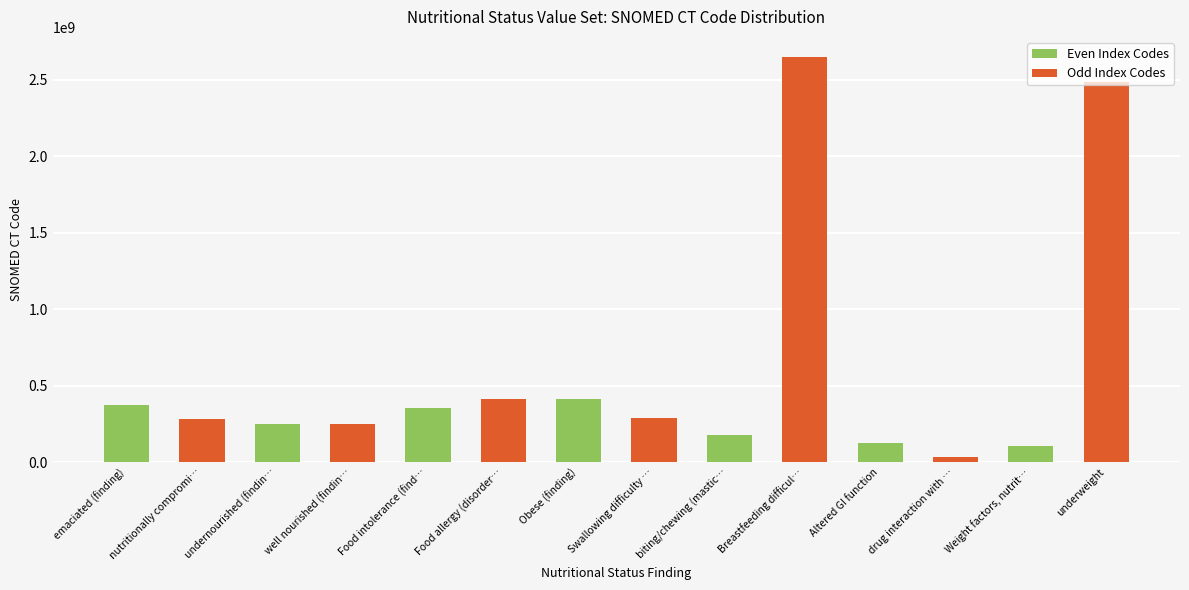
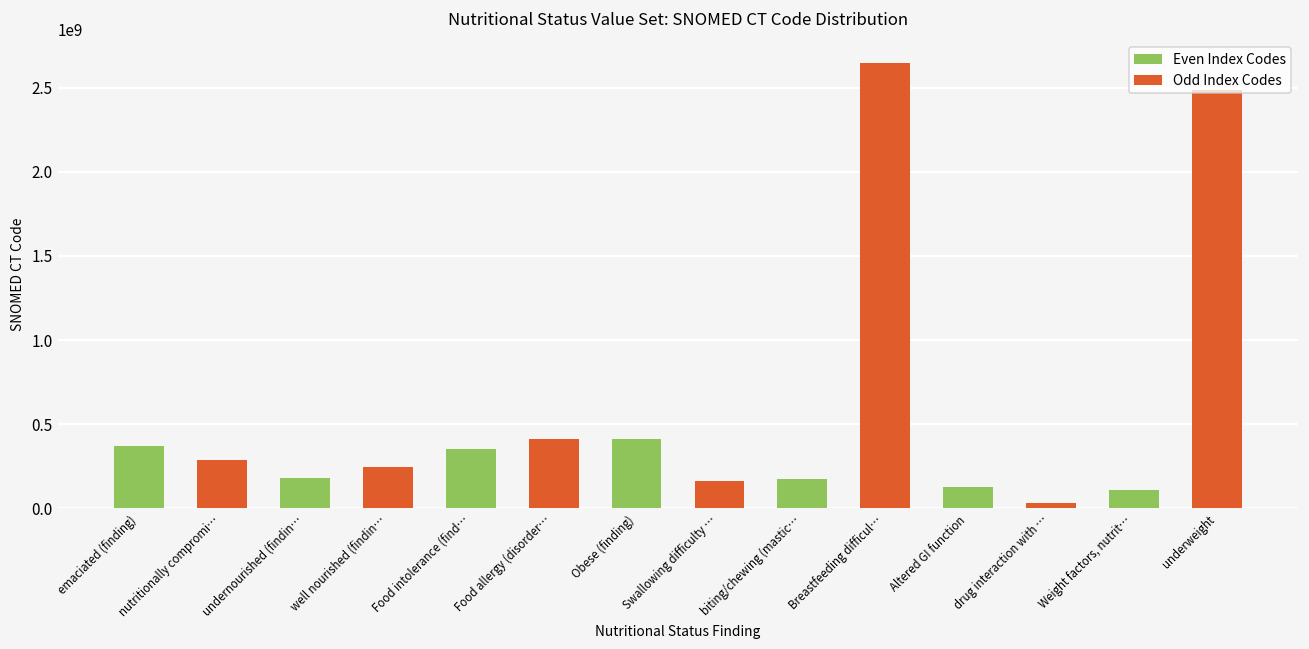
Even Index Codes, undernourished (findin…: 250000000 -> 180000000
Odd Index Codes, Swallowing difficulty …: 290000000 -> 160000000
